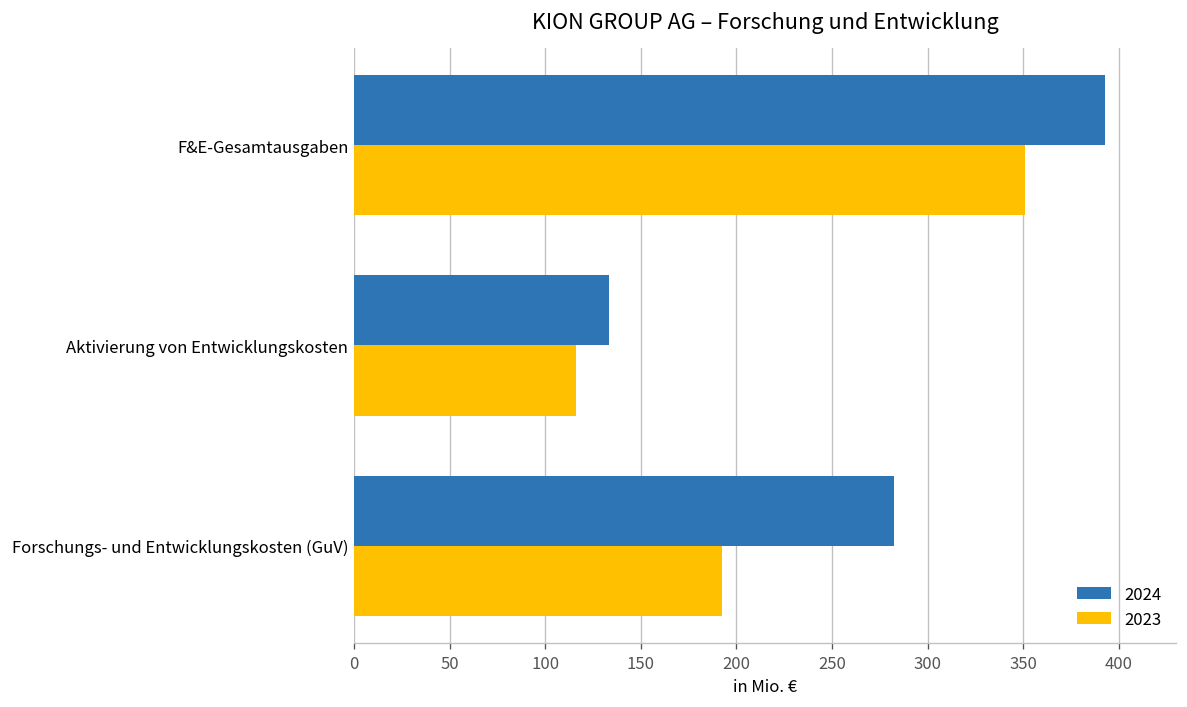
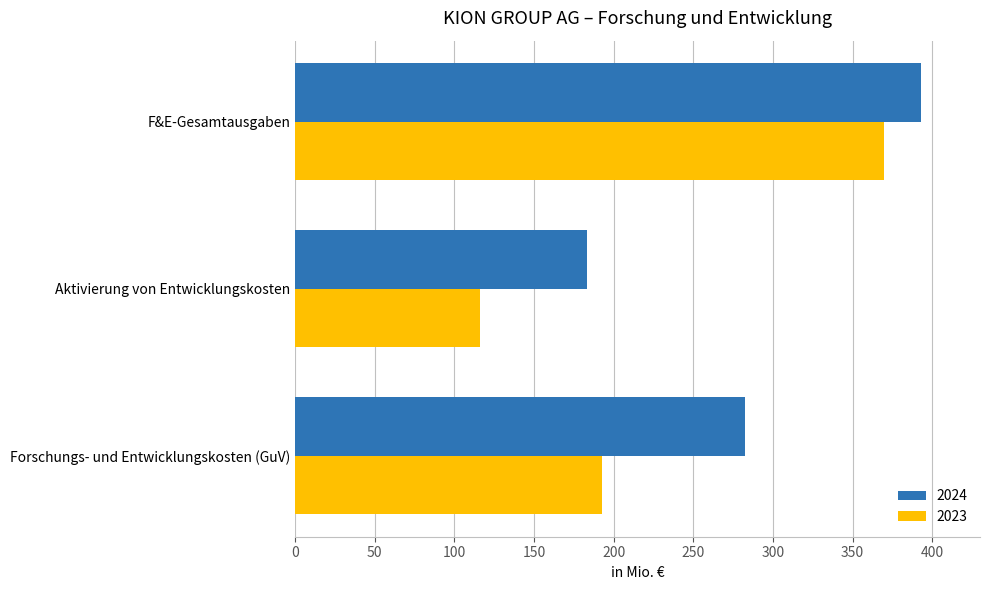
2023, F&E-Gesamtausgaben: 351 -> 370
2024, Aktivierung von Entwicklungskosten: 133 -> 184
